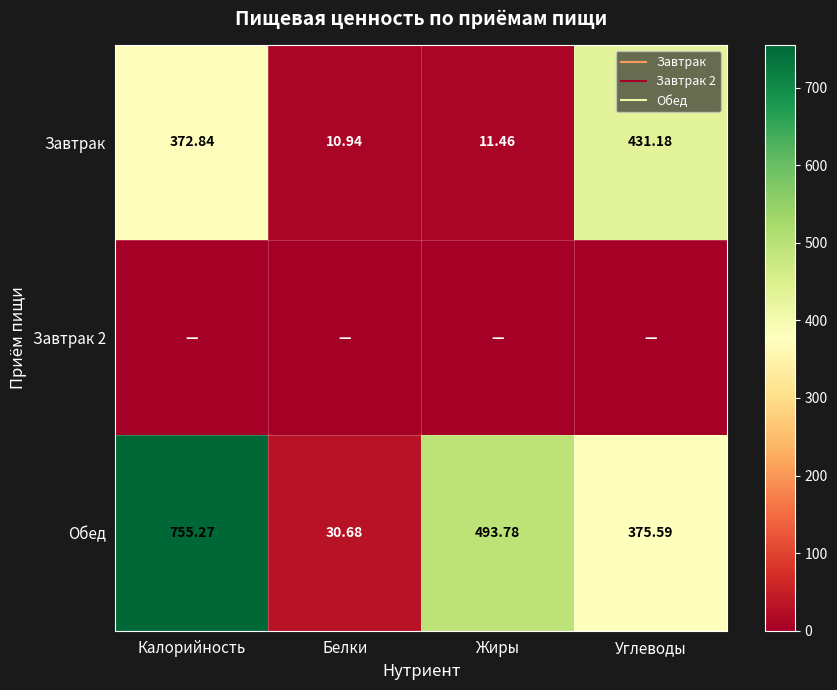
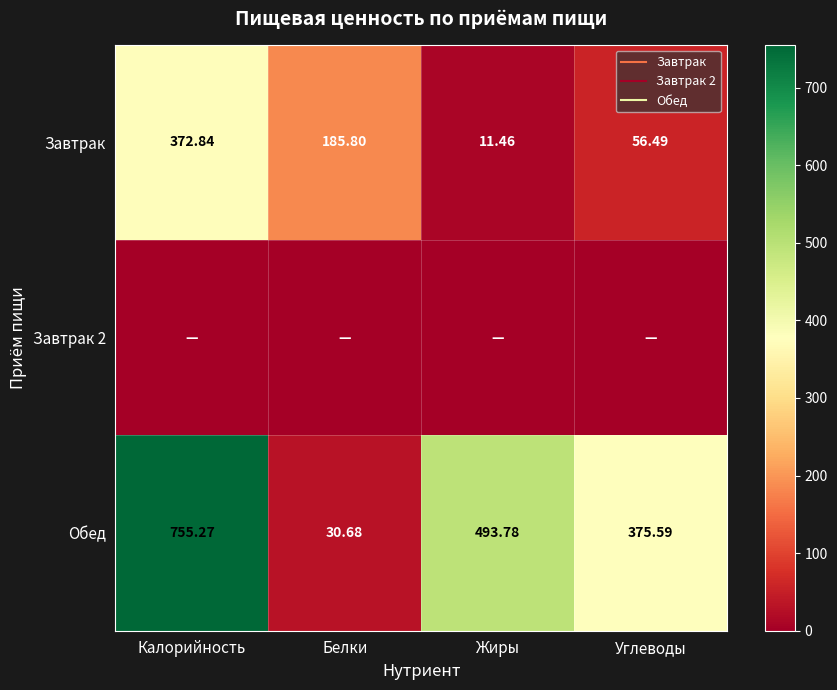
Завтрак, Белки: 10.94 -> 185.80
Завтрак, Углеводы: 431.18 -> 56.49
